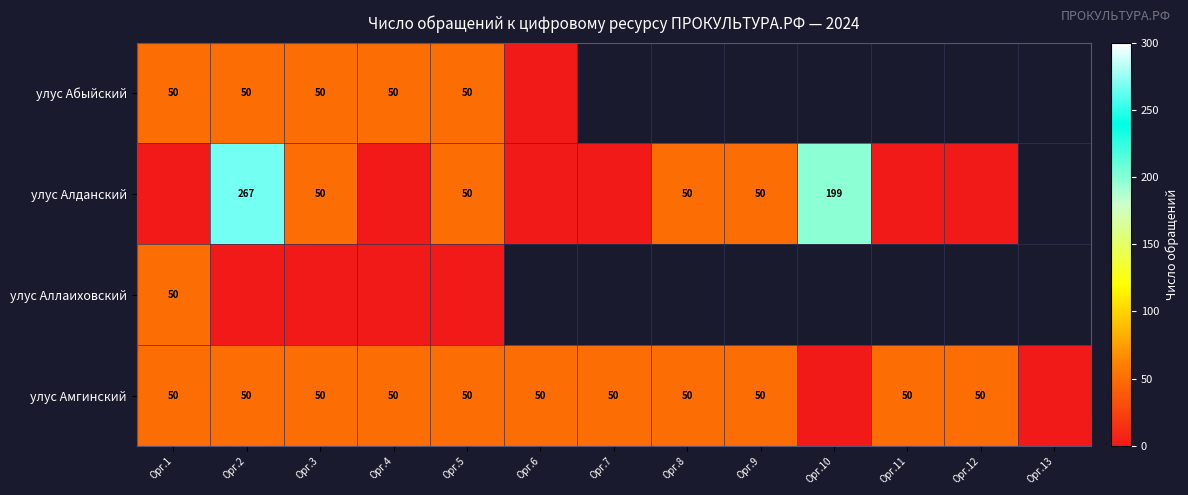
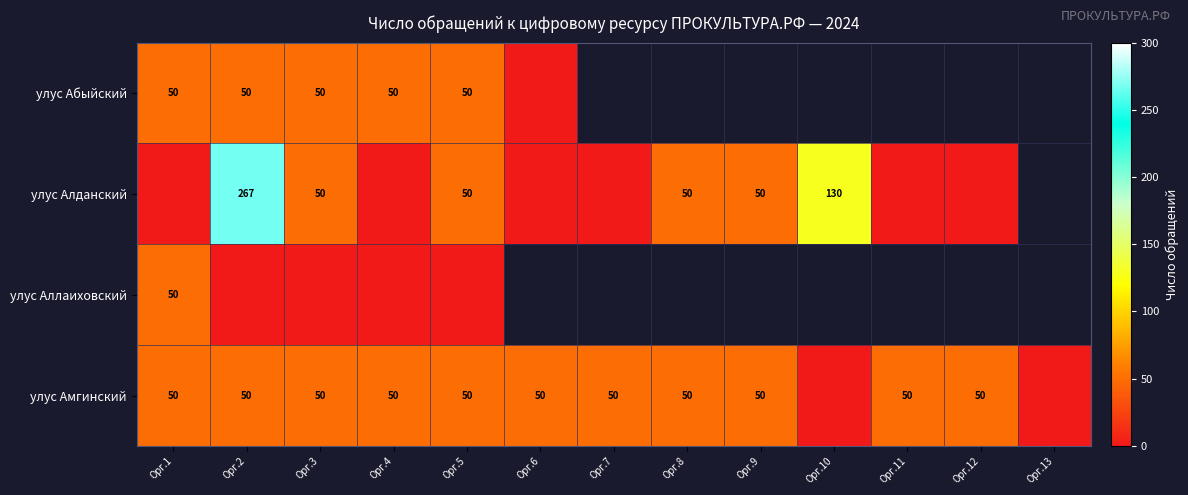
улус Алданский, Орг.10: 199 -> 130
